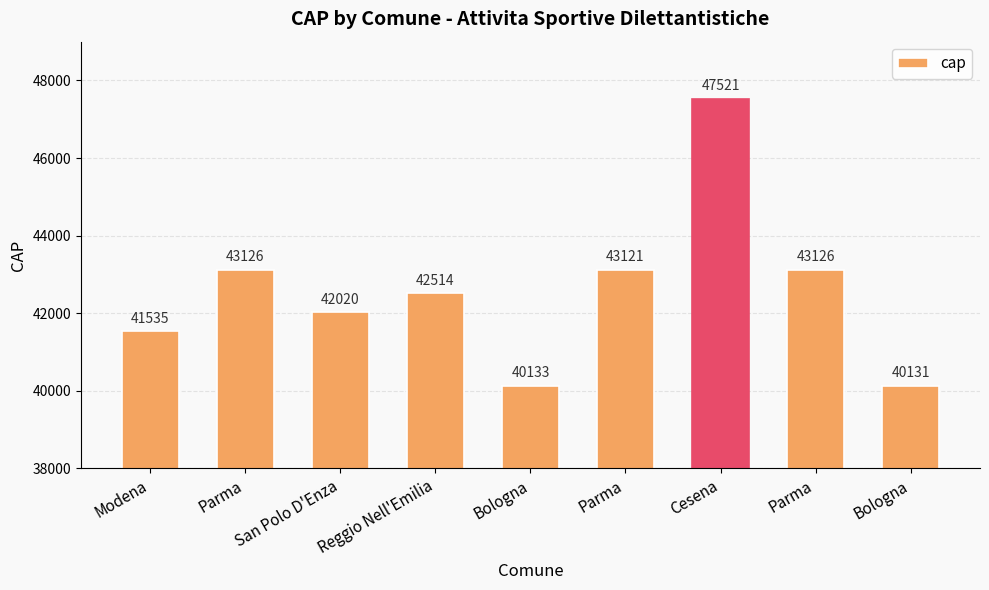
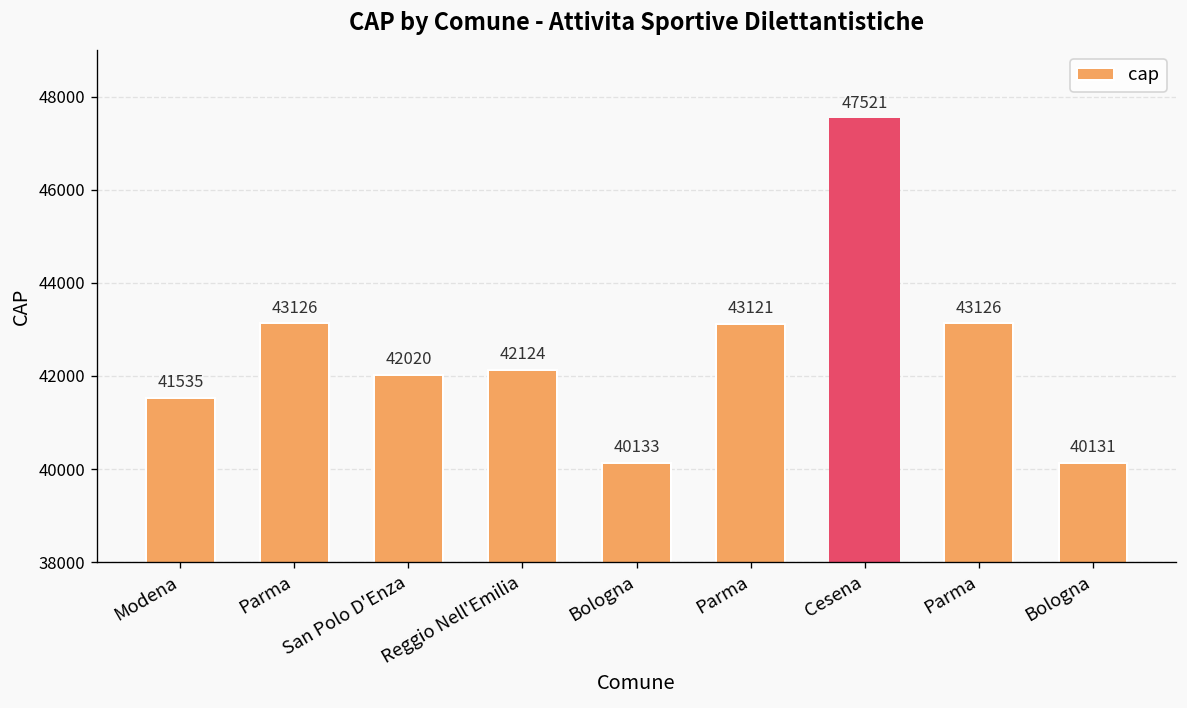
Reggio Nell'Emilia: 42514 -> 42124
